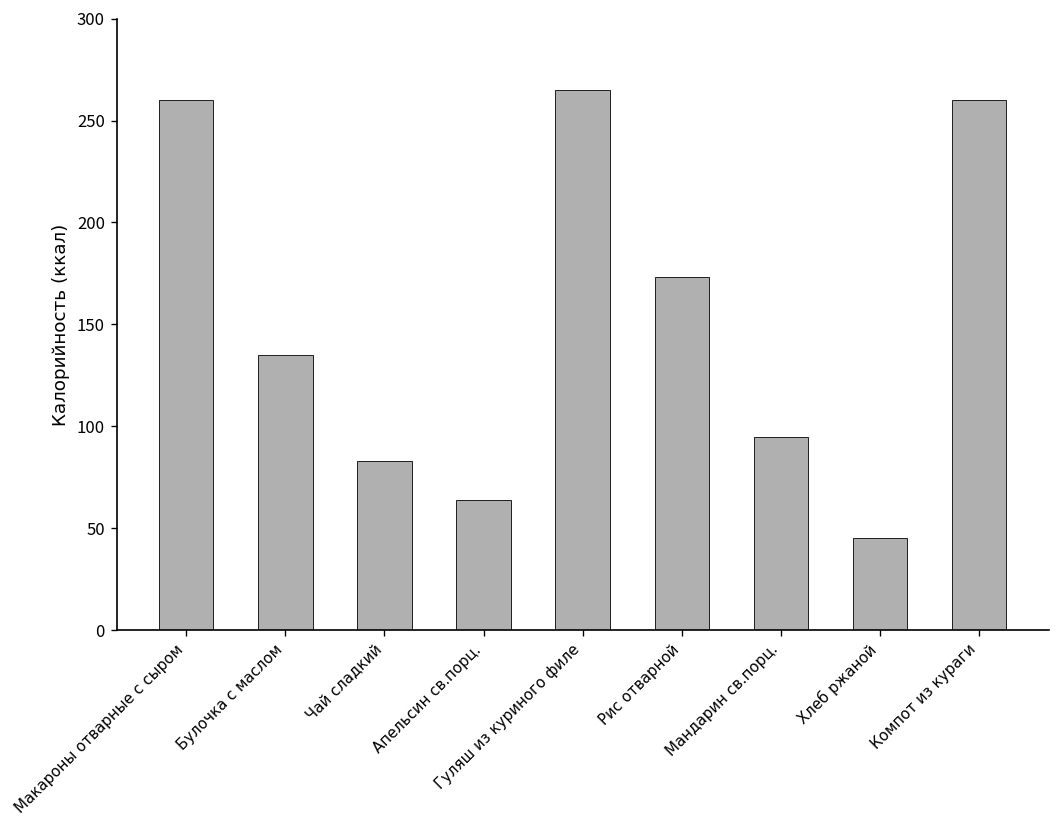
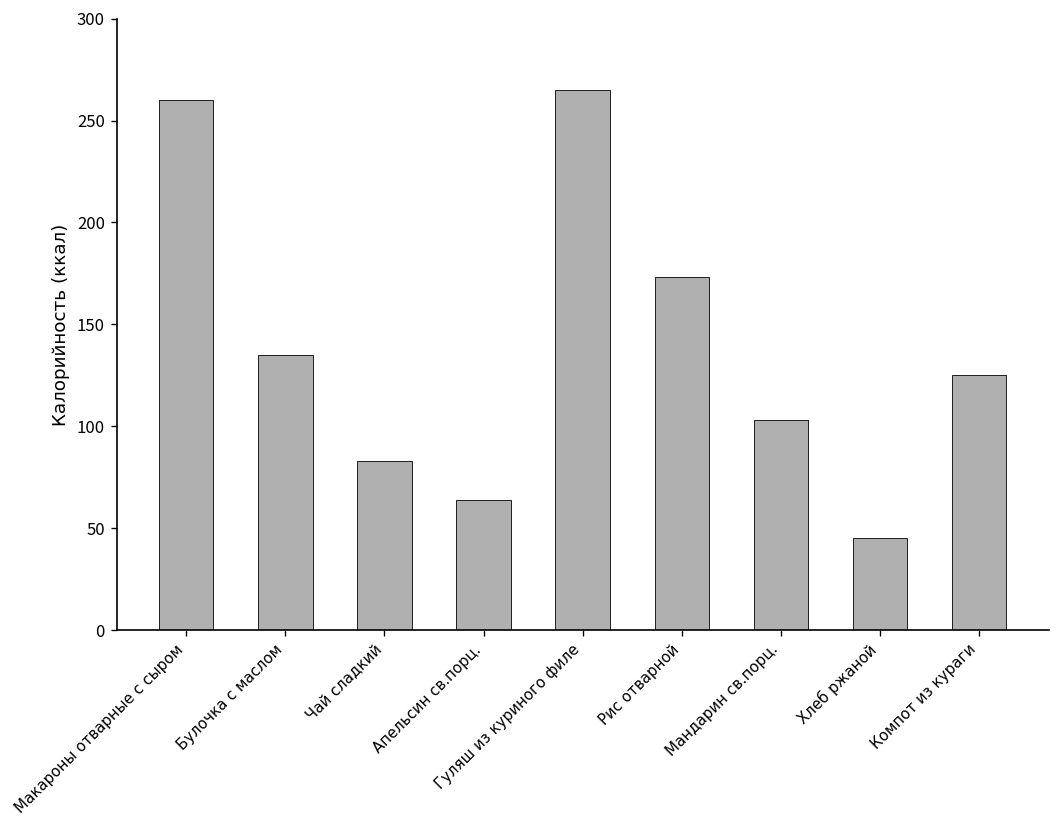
Мандарин св.порц.: 95 -> 103
Компот из кураги: 260 -> 125
